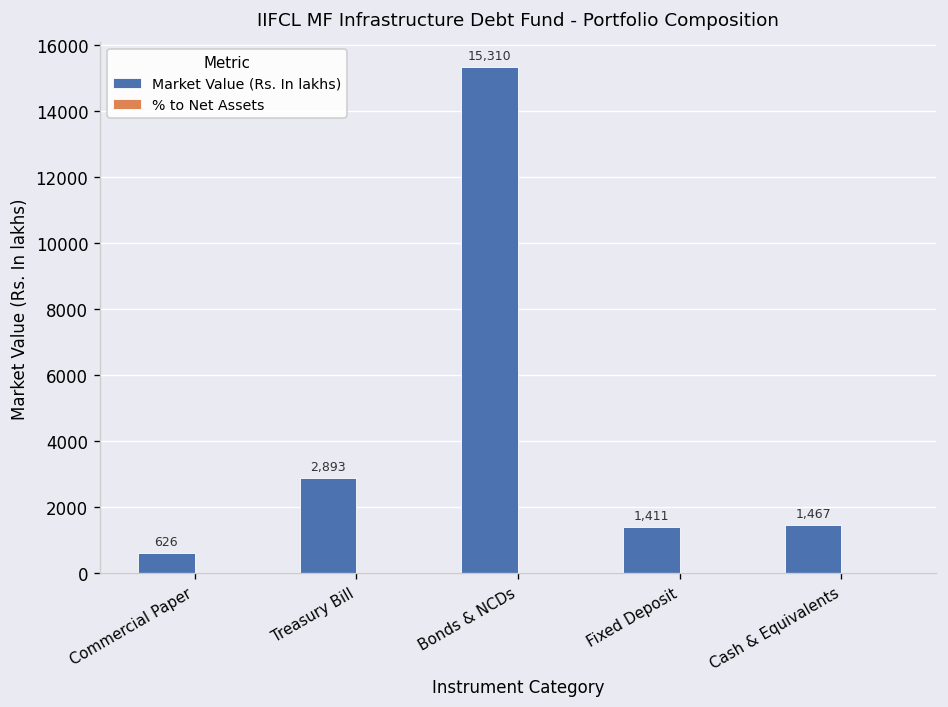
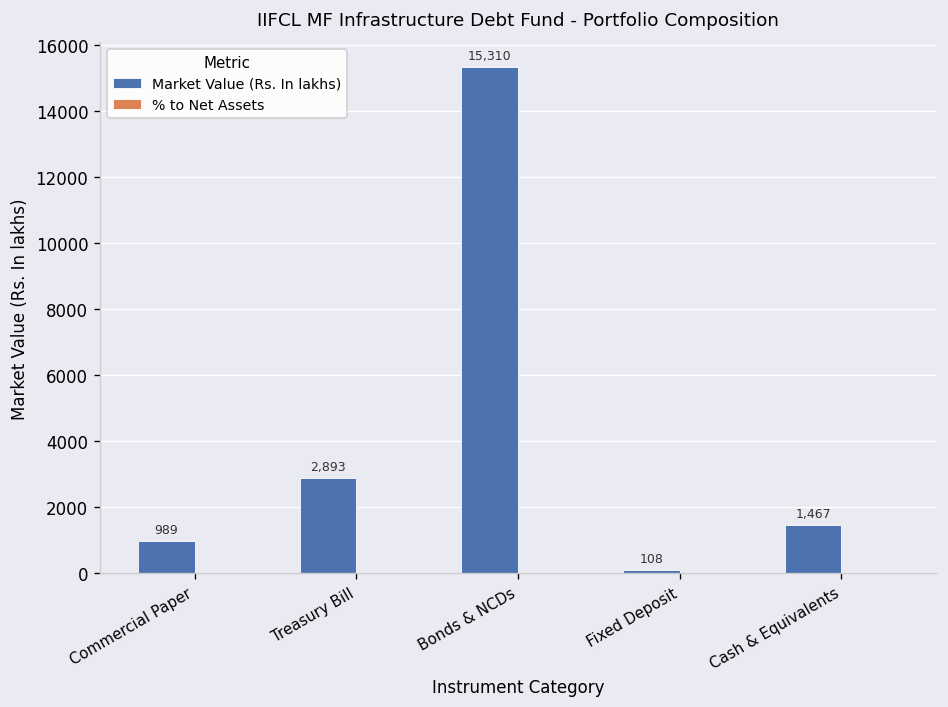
Market Value (Rs. In lakhs), Commercial Paper: 626 -> 989
Market Value (Rs. In lakhs), Fixed Deposit: 1,411 -> 108
